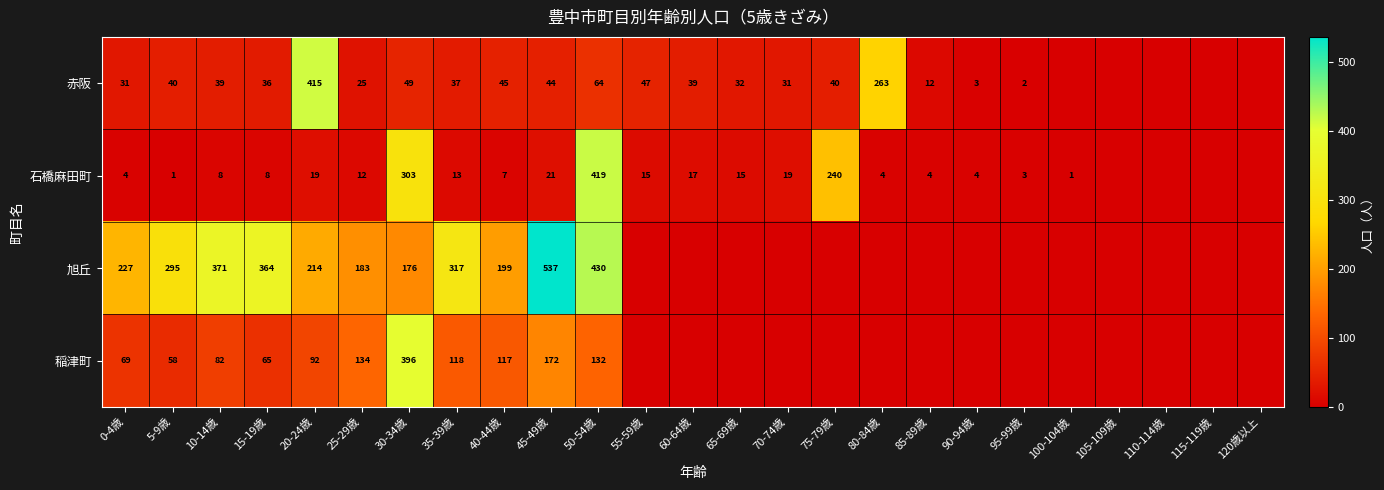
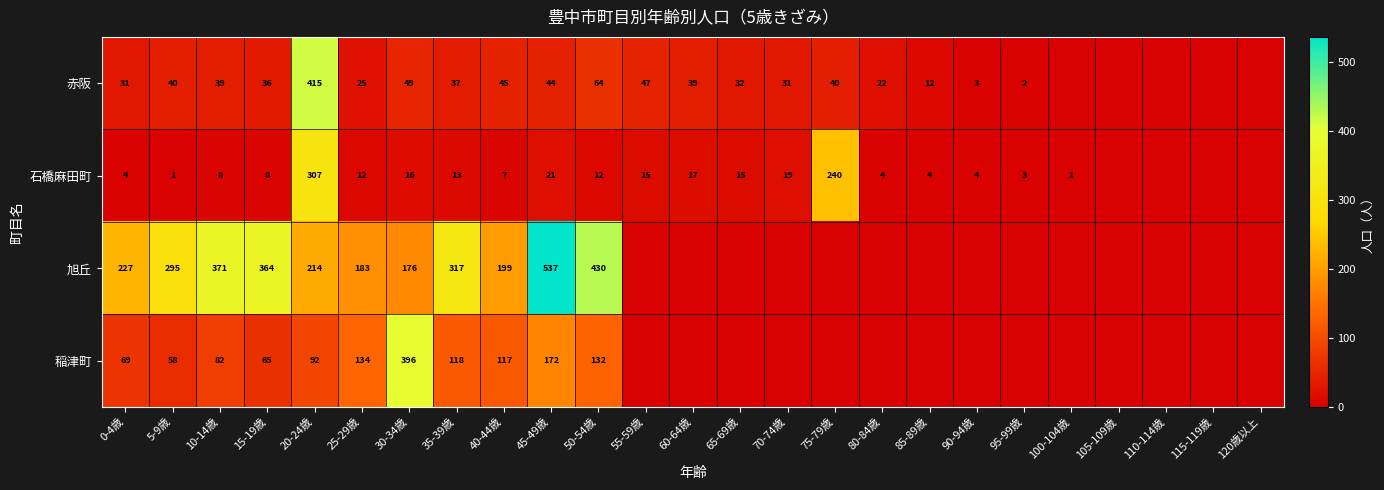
赤阪, 80-84歳: 263 -> 22
石橋麻田町, 20-24歳: 19 -> 307
石橋麻田町, 30-34歳: 303 -> 16
石橋麻田町, 50-54歳: 419 -> 12
